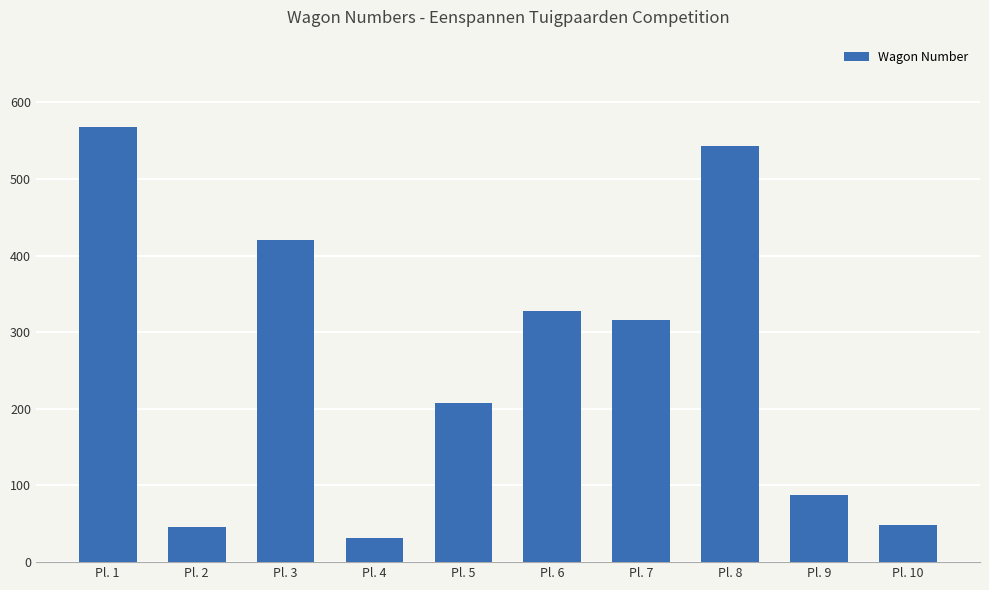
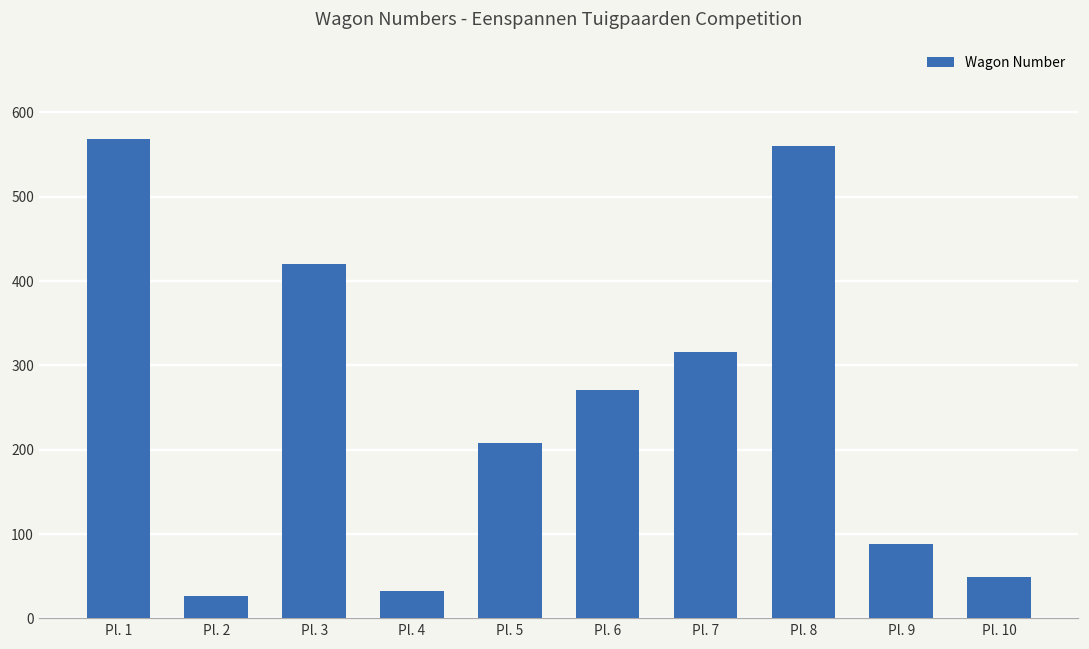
Pl. 2: 50 -> 30
Pl. 6: 330 -> 270
Pl. 8: 540 -> 560
